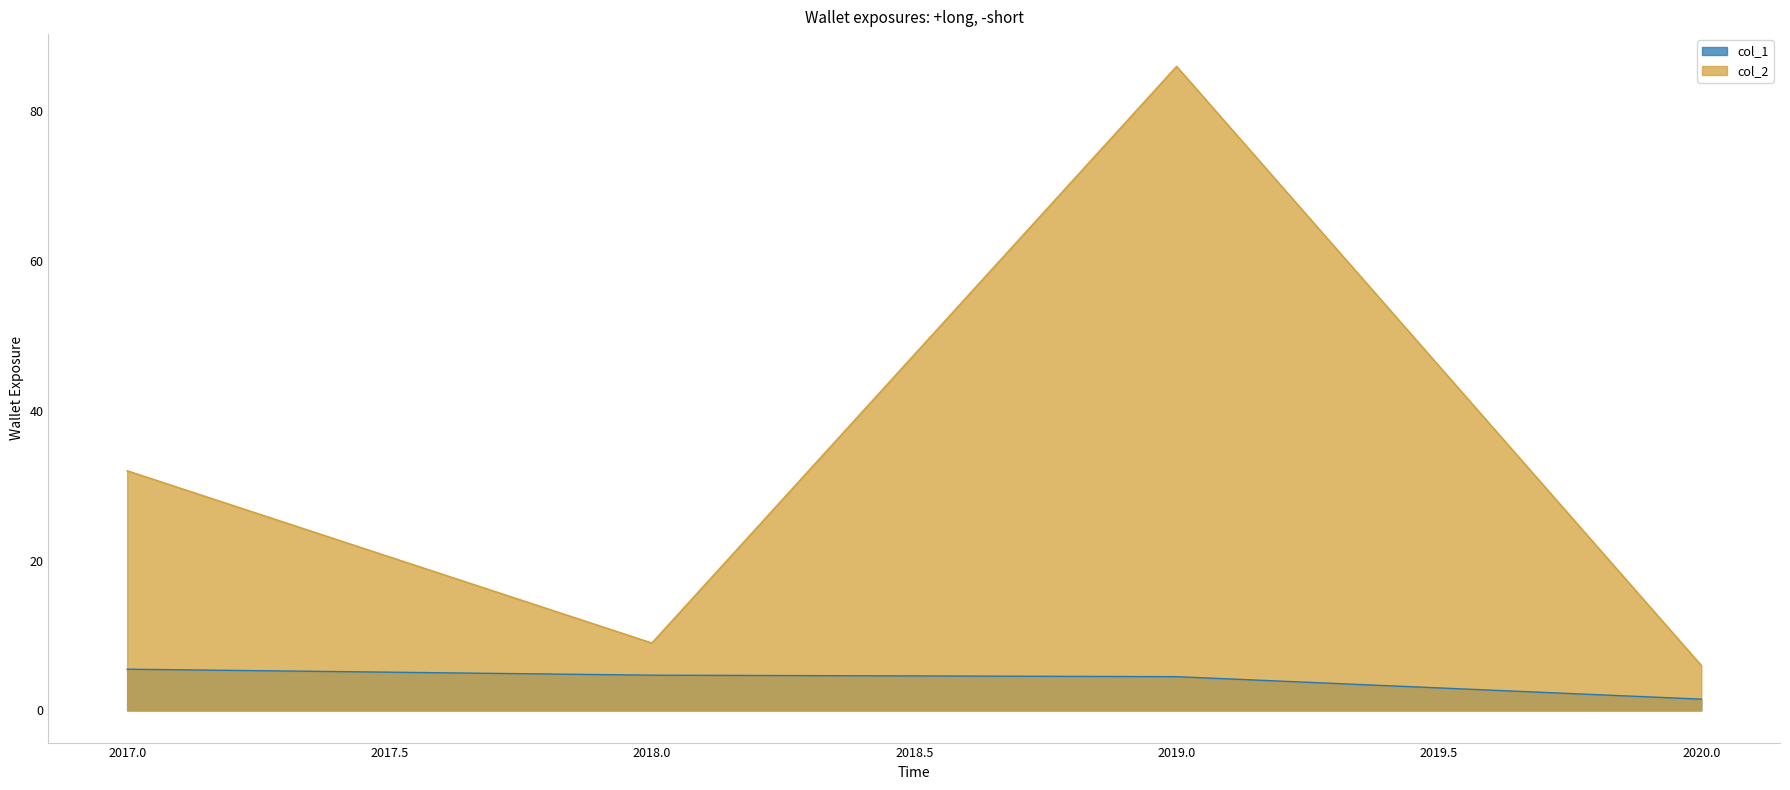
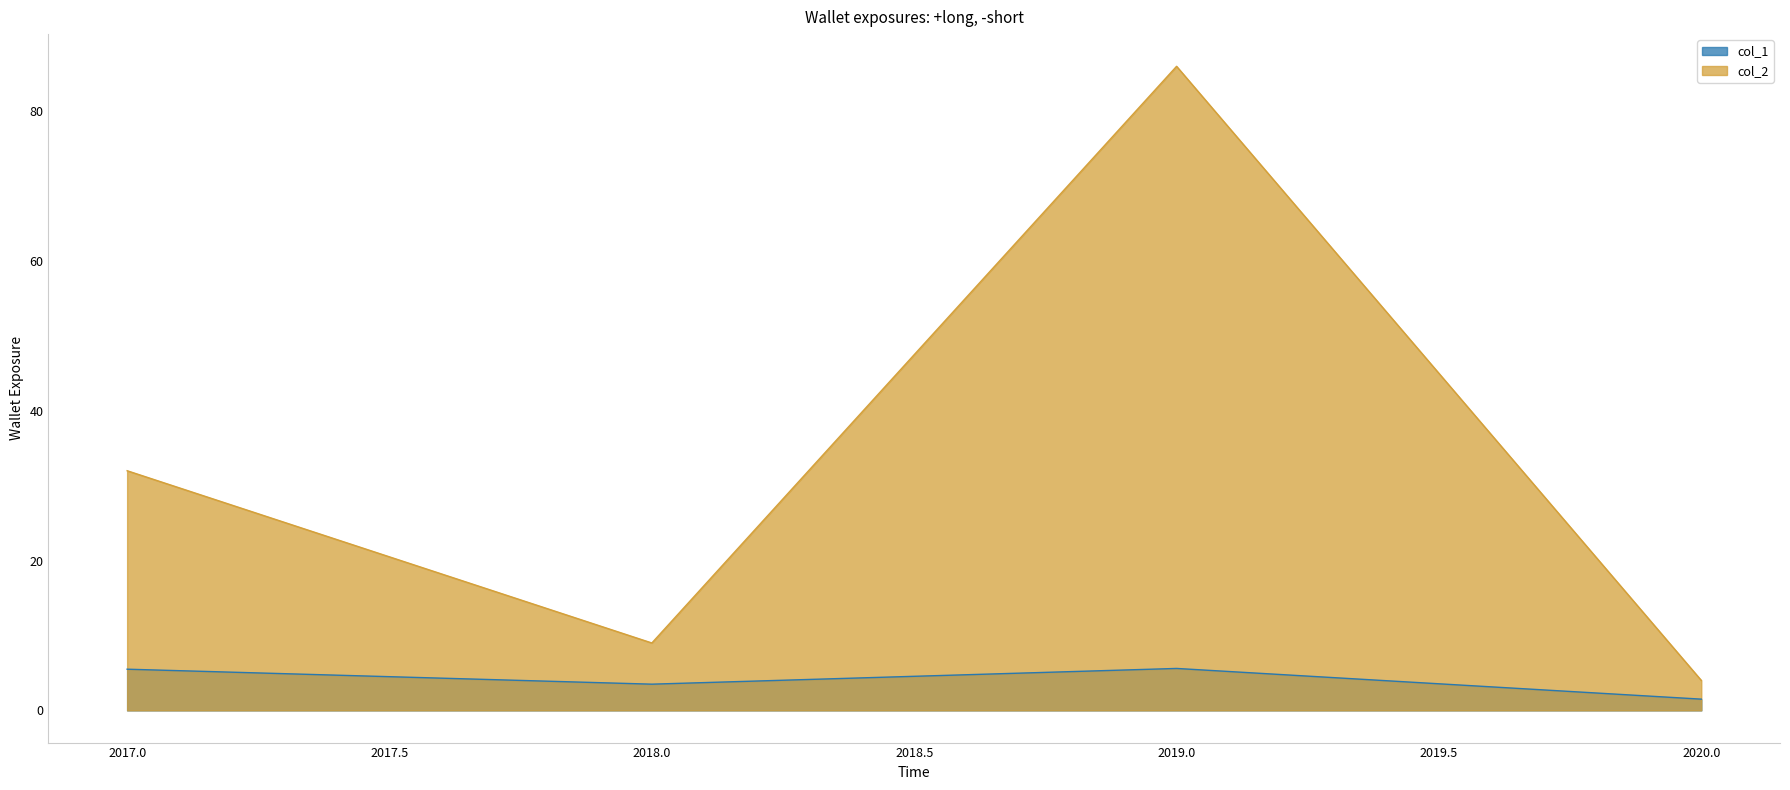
col_1, 2018.0: 5 -> 4
col_1, 2019.0: 5 -> 6
col_2, 2020.0: 6 -> 4
